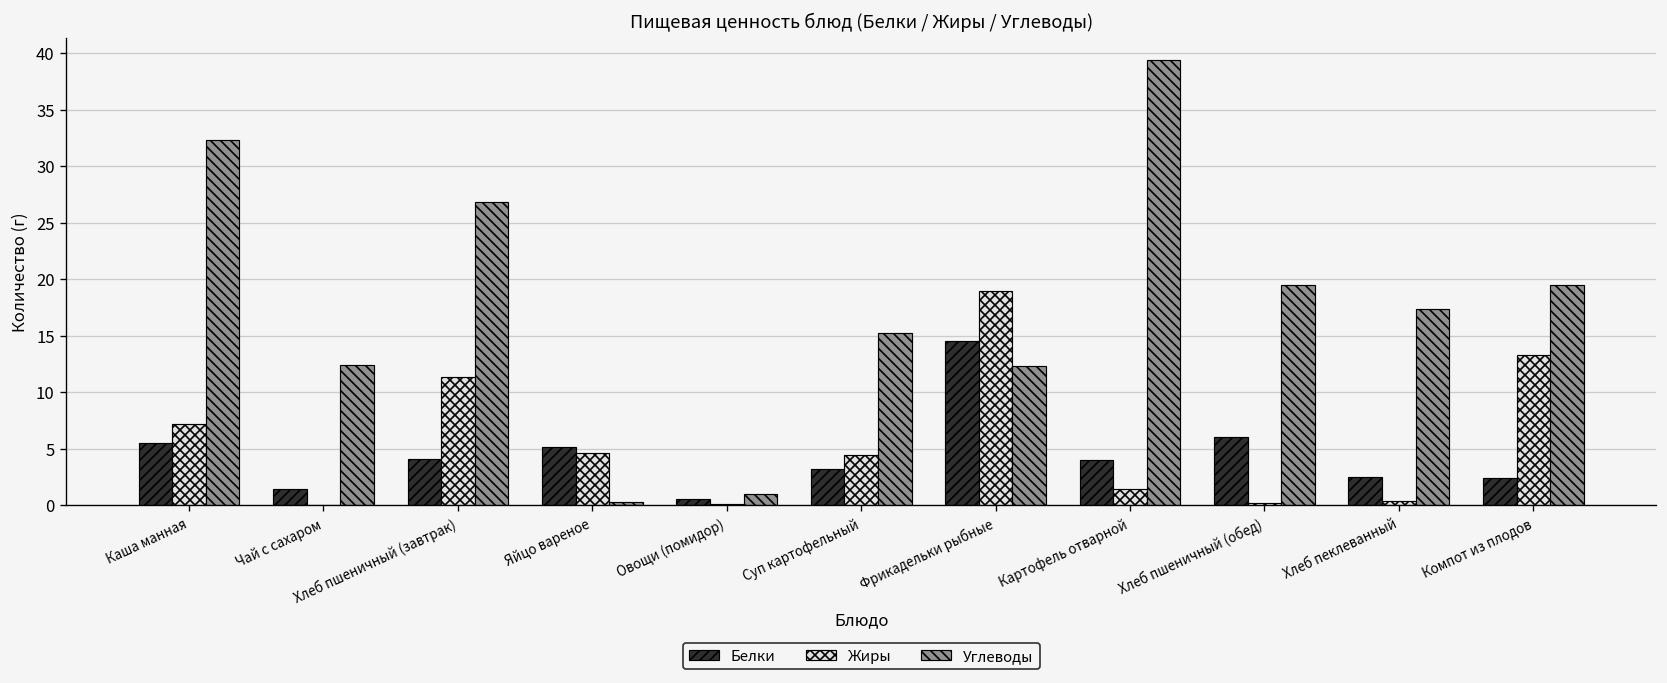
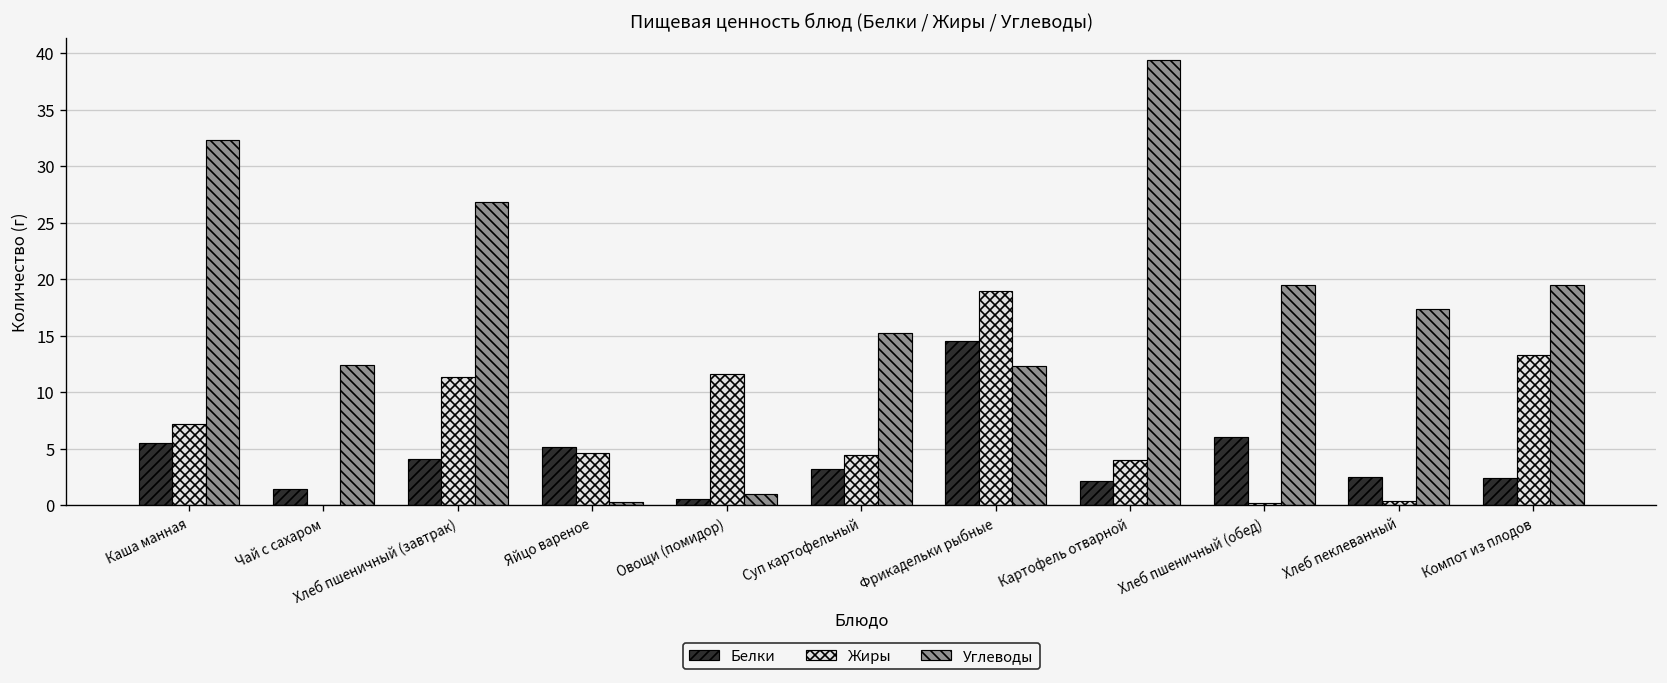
Жиры, Овощи (помидор): 0 -> 12
Белки, Картофель отварной: 4 -> 2
Жиры, Картофель отварной: 1 -> 4
